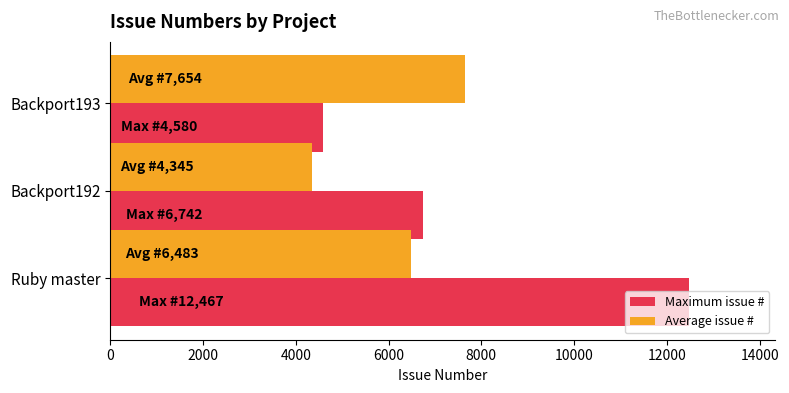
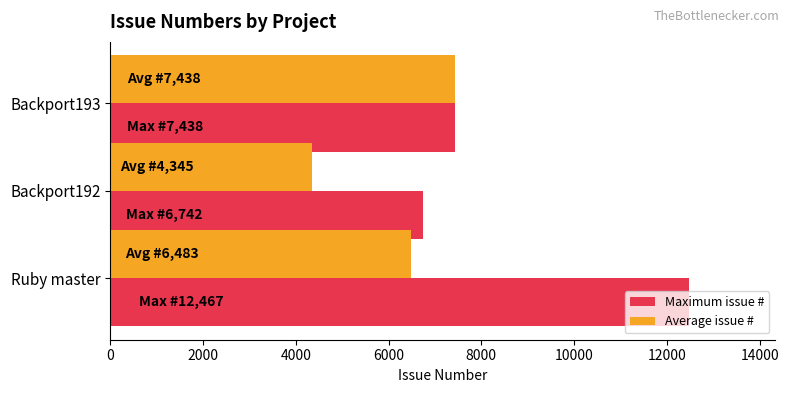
Average issue #, Backport193: 7,654 -> 7,438
Maximum issue #, Backport193: 4,580 -> 7,438
